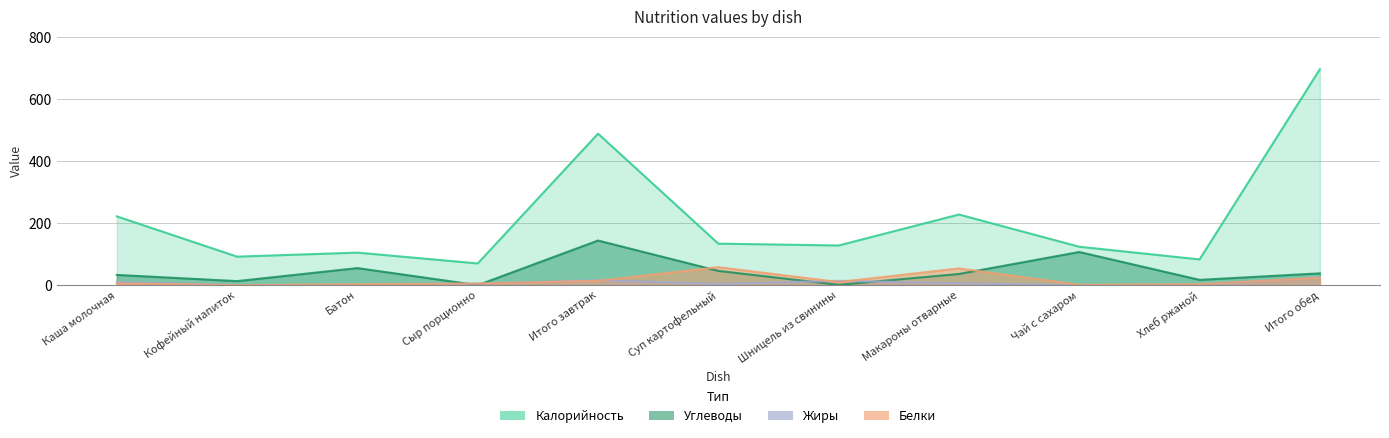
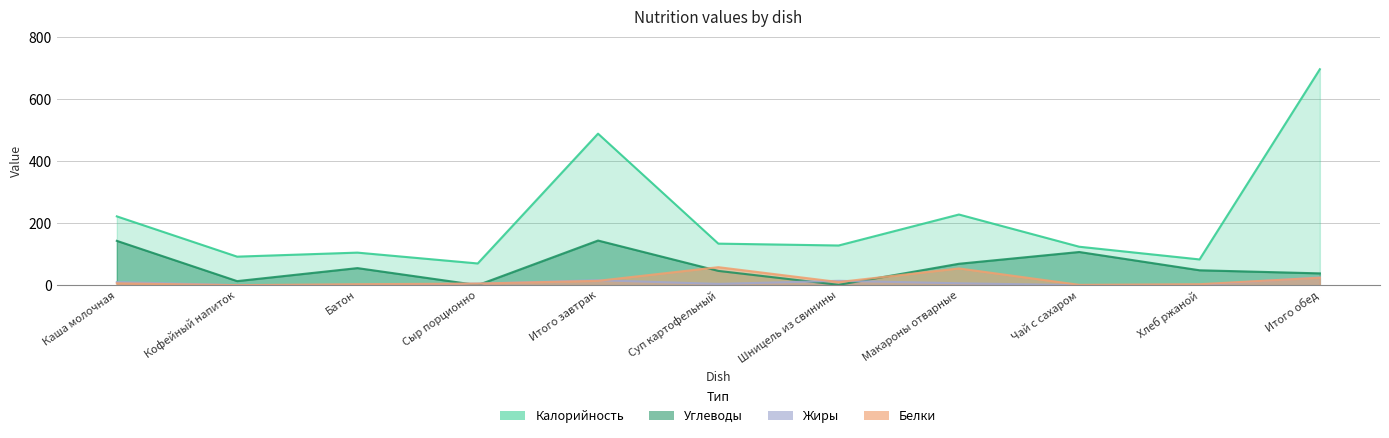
Углеводы, Каша молочная: 30 -> 140
Углеводы, Макароны отварные: 40 -> 70
Углеводы, Хлеб ржаной: 20 -> 50
